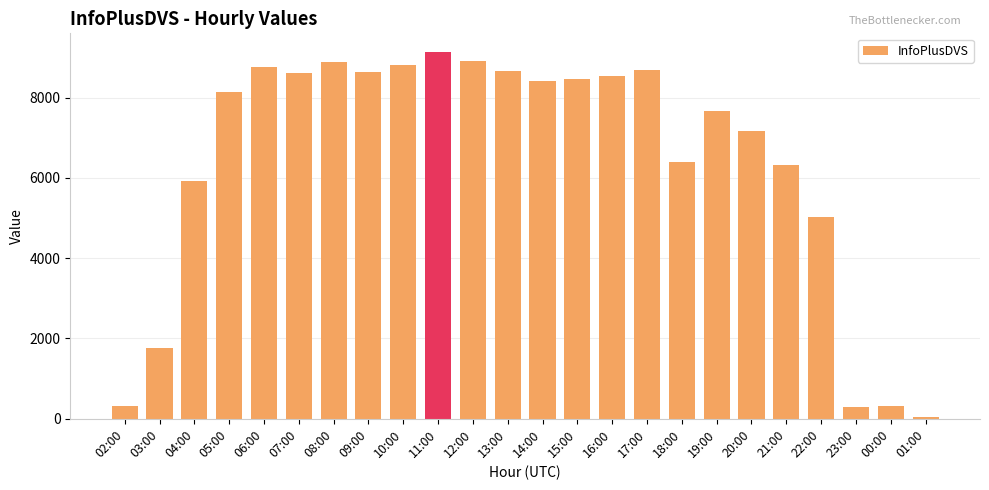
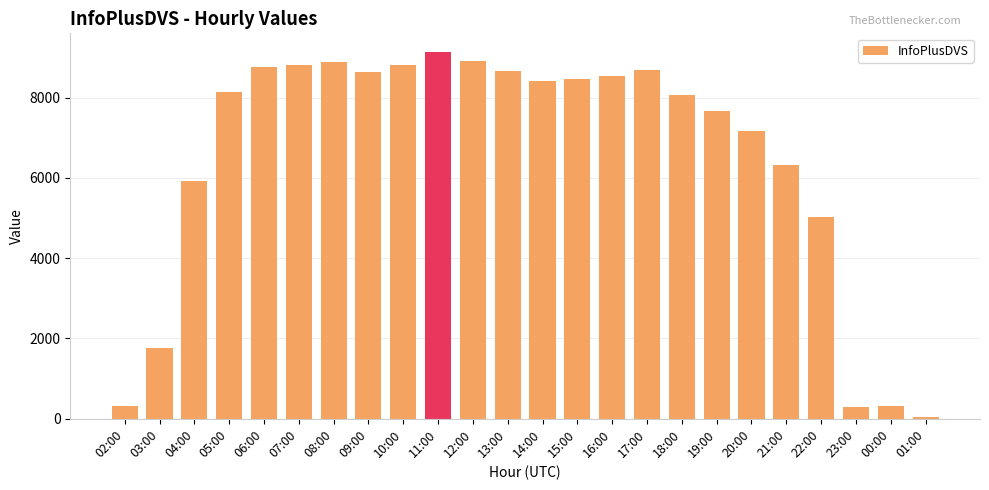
07:00: 8600 -> 8800
18:00: 6400 -> 8100
